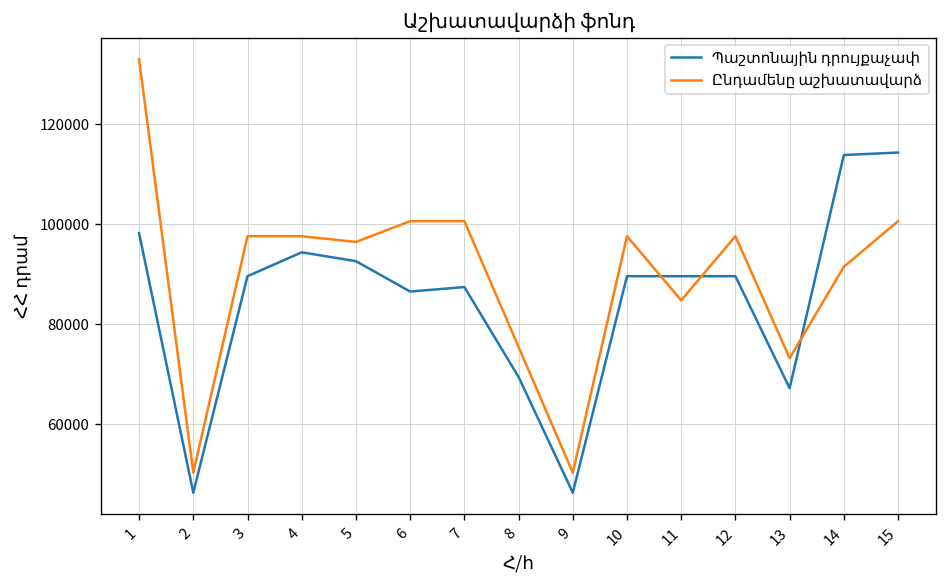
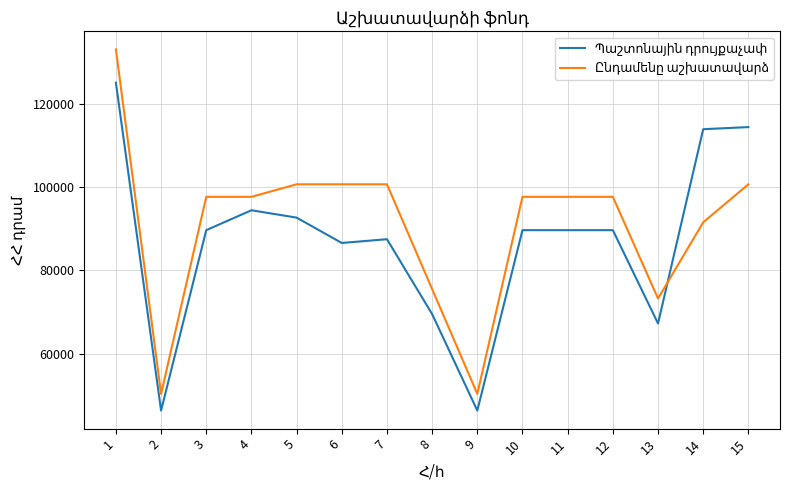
Պաշտոնային դրույքաչափ, 1: 98000 -> 125000
Ընդամենը աշխատավարձ, 5: 96000 -> 101000
Ընդամենը աշխատավարձ, 11: 85000 -> 98000
